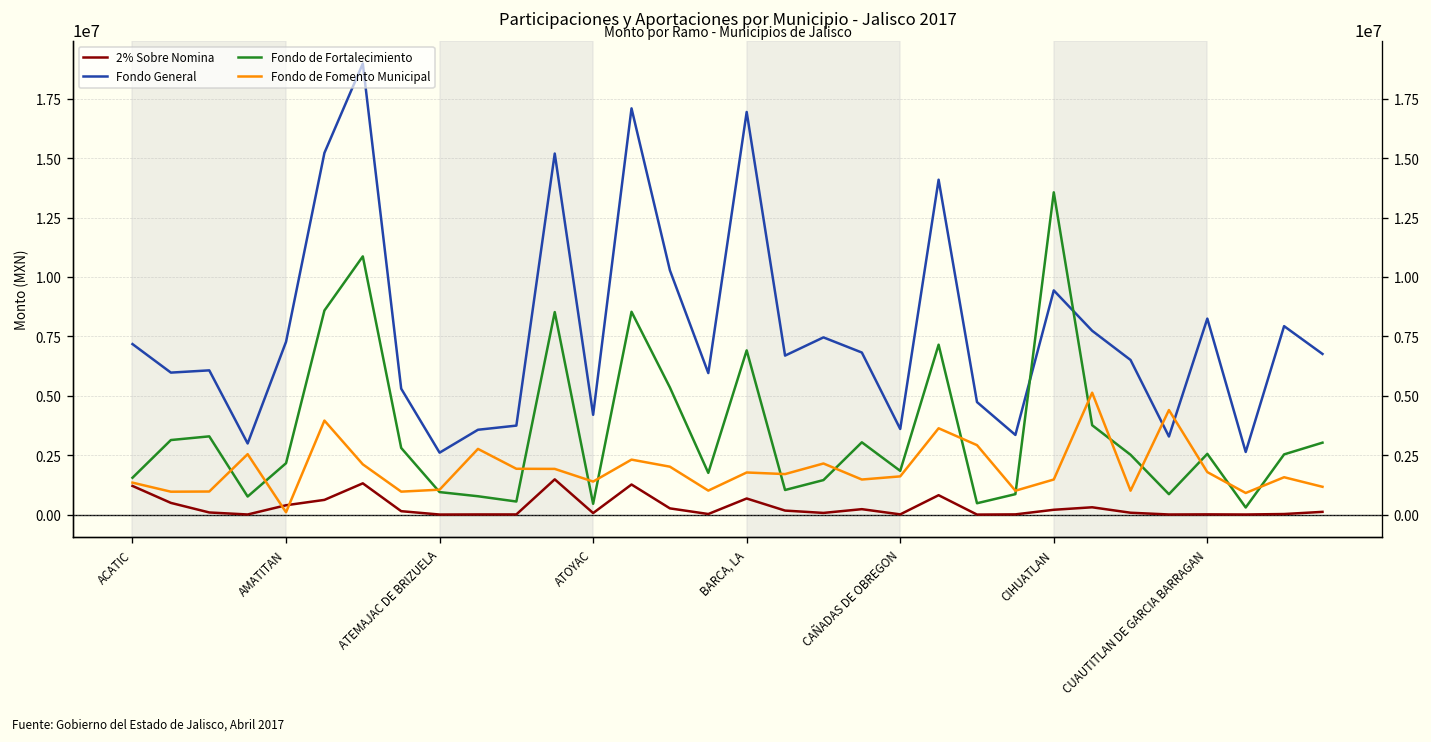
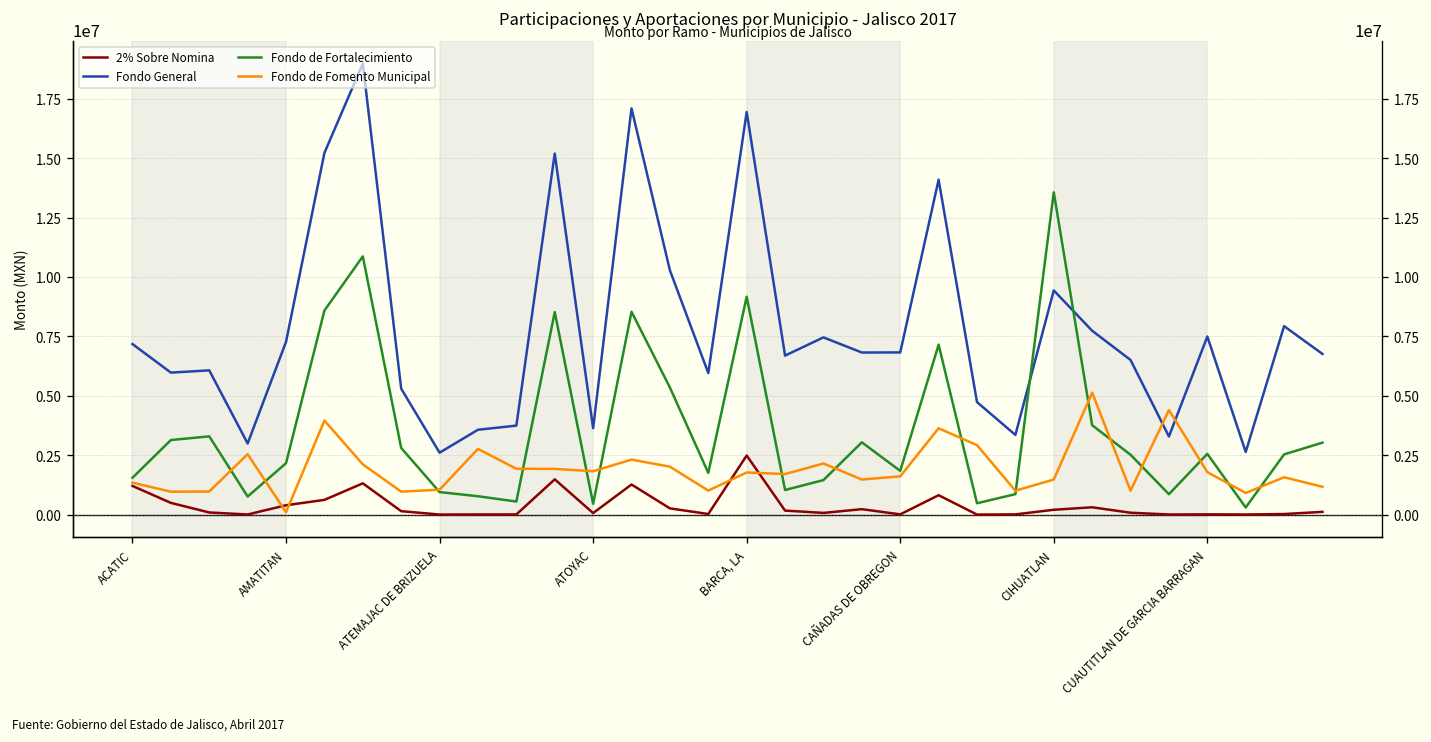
Fondo General, ATOYAC: 4200000 -> 3600000
Fondo de Fomento Municipal, ATOYAC: 1400000 -> 1800000
2% Sobre Nomina, BARCA, LA: 700000 -> 2500000
Fondo de Fortalecimiento, BARCA, LA: 6900000 -> 9200000
Fondo General, CAÑADAS DE OBREGON: 3600000 -> 6800000
Fondo General, CUAUTITLAN DE GARCIA BARRAGAN: 8300000 -> 7500000
